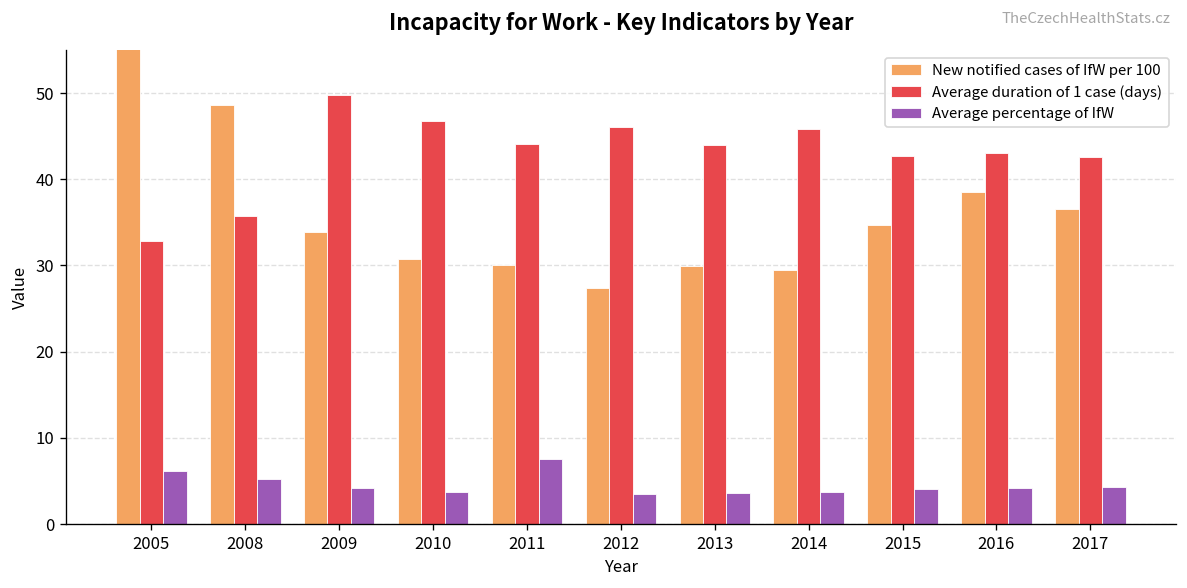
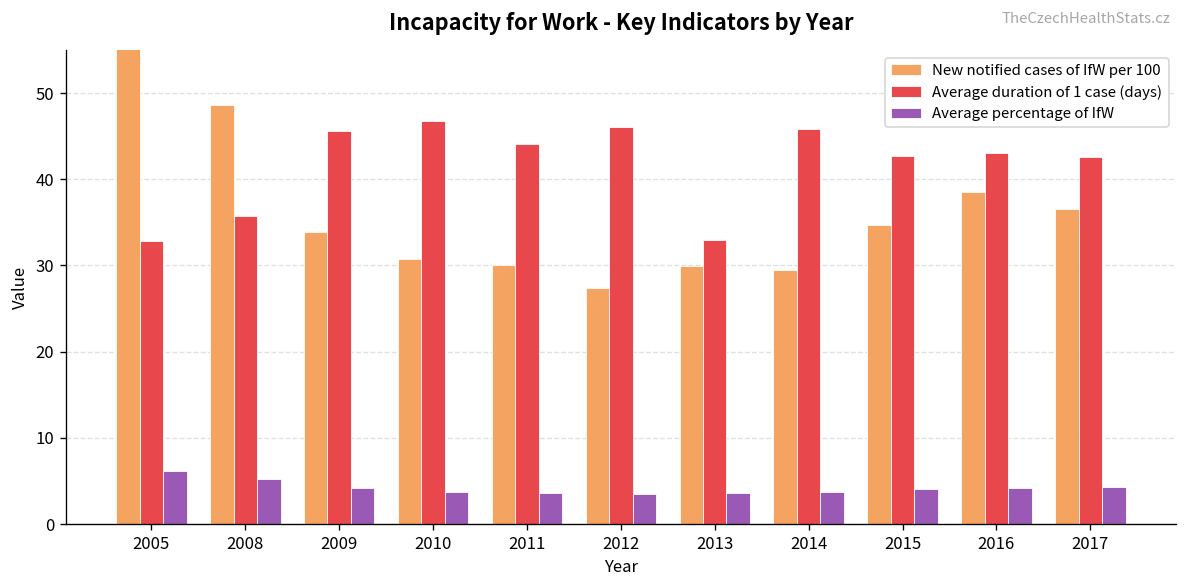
Average duration of 1 case (days), 2009: 50 -> 46
Average percentage of IfW, 2011: 8 -> 4
Average duration of 1 case (days), 2013: 44 -> 33
